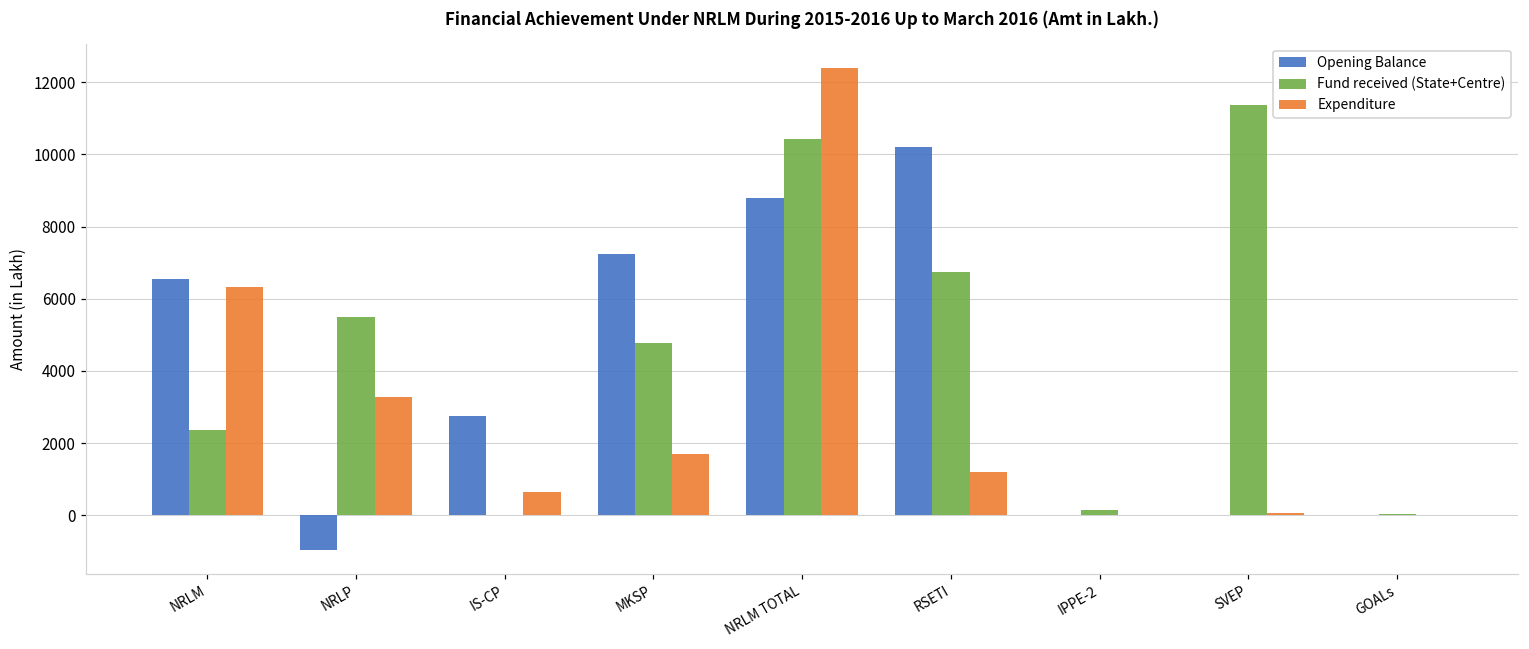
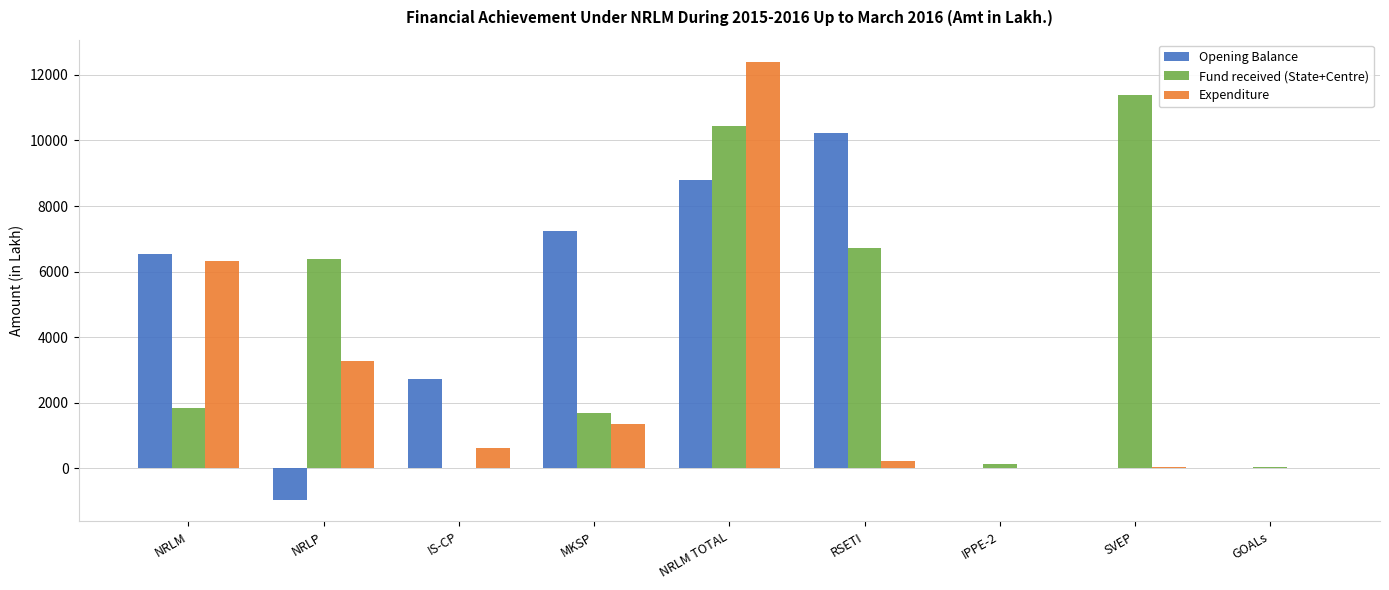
Fund received (State+Centre), NRLM: 2400 -> 1800
Fund received (State+Centre), NRLP: 5500 -> 6400
Fund received (State+Centre), MKSP: 4800 -> 1700
Expenditure, MKSP: 1700 -> 1400
Expenditure, RSETI: 1200 -> 200
